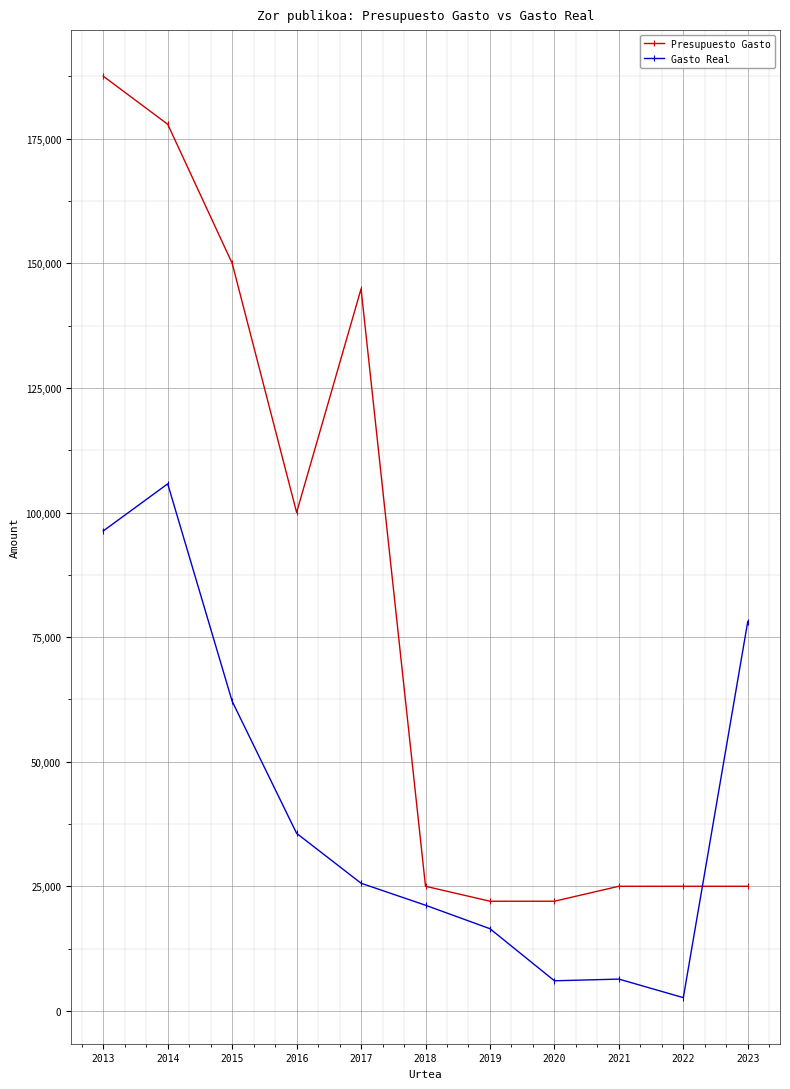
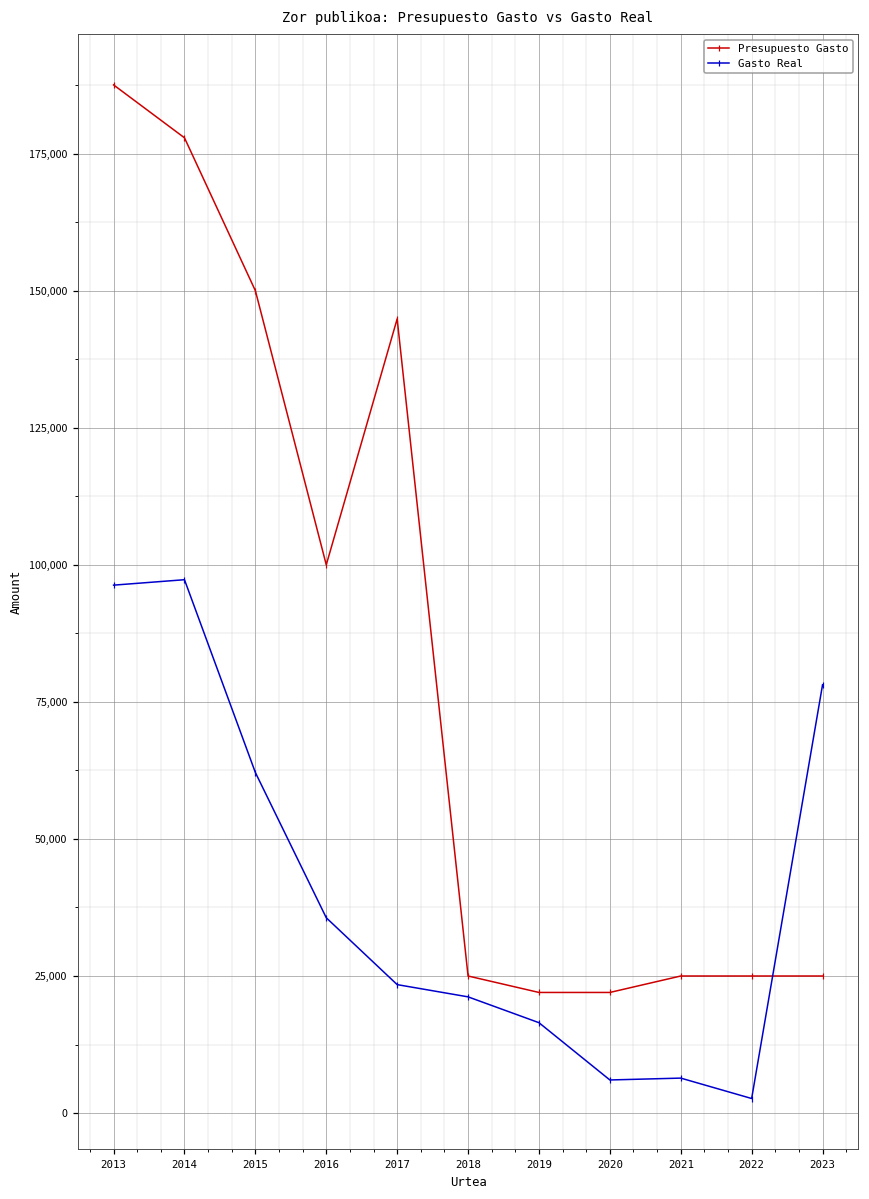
Gasto Real, 2014: 106,000 -> 97,000
Gasto Real, 2017: 26,000 -> 23,000
